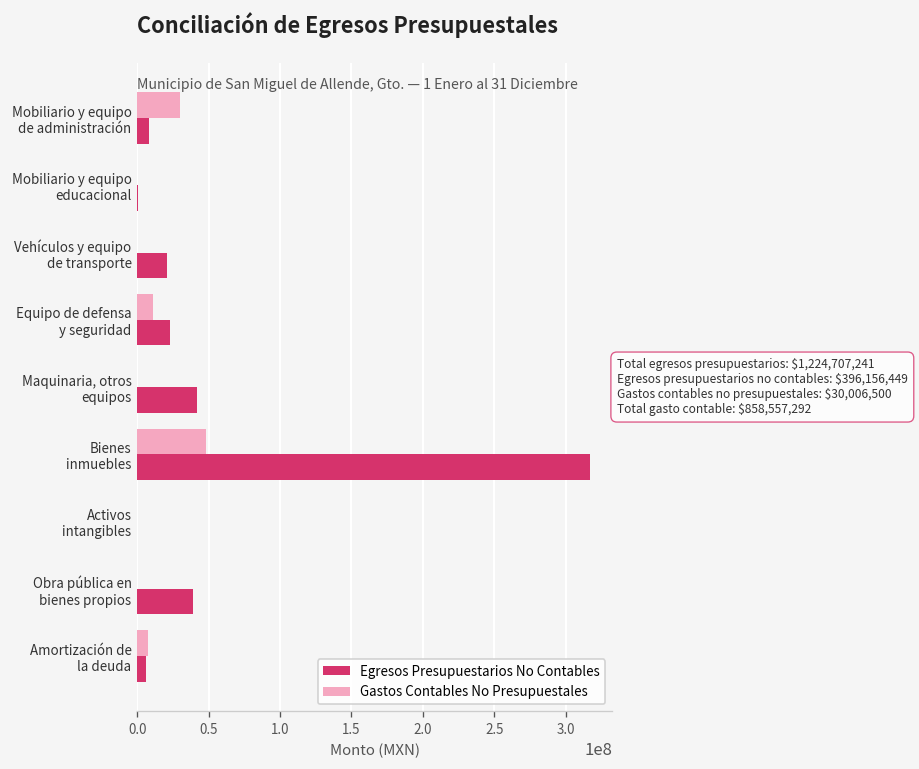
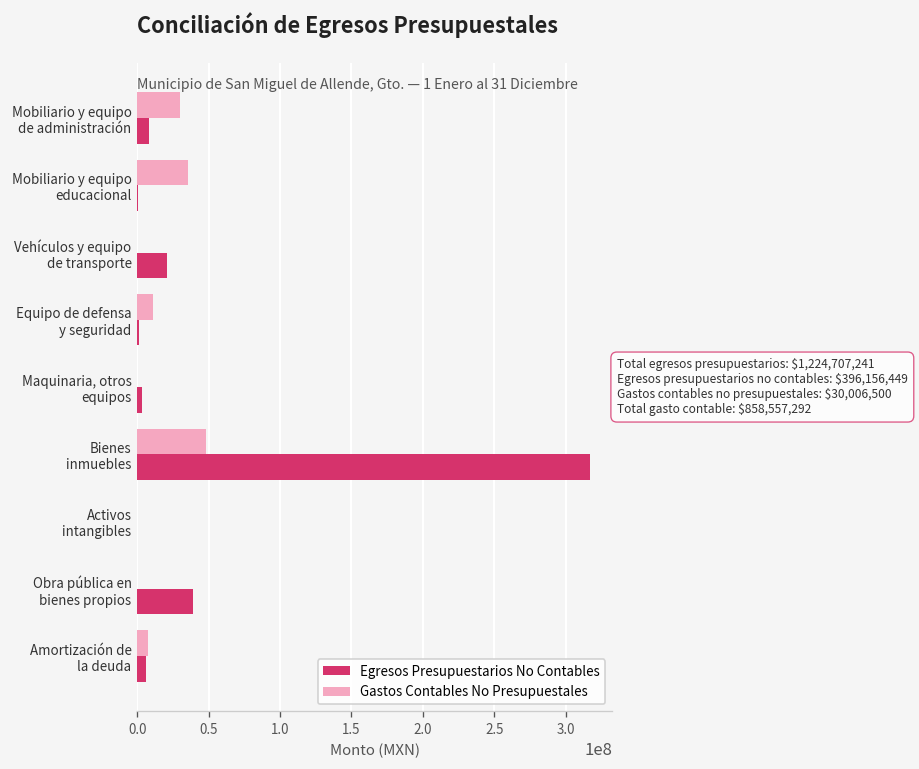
Gastos Contables No Presupuestales, Mobiliario y equipo educacional: 0 -> 35000000
Egresos Presupuestarios No Contables, Equipo de defensa y seguridad: 23000000 -> 1000000
Egresos Presupuestarios No Contables, Maquinaria, otros equipos: 42000000 -> 3000000
